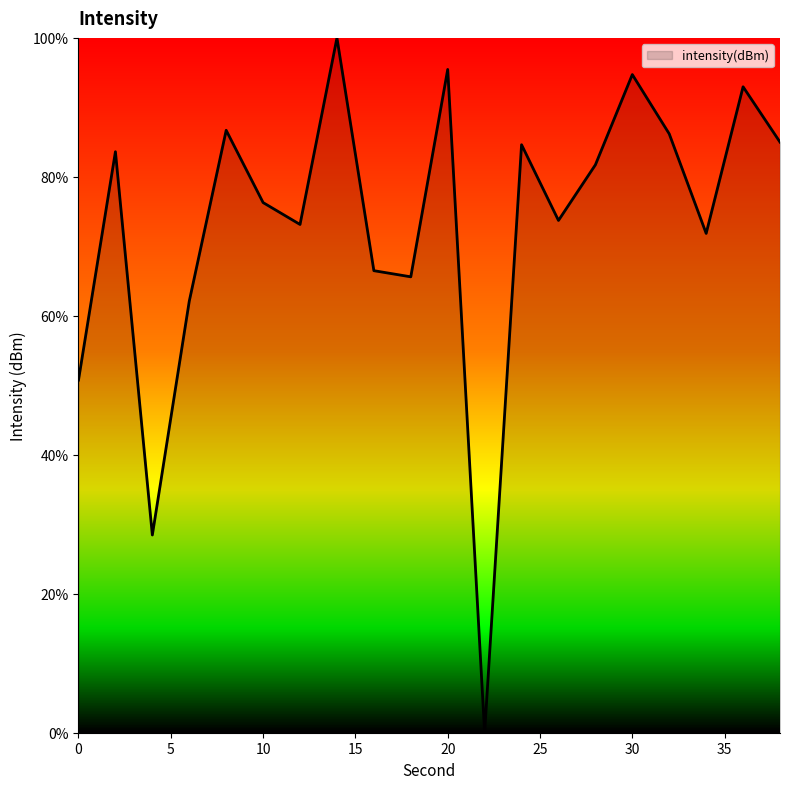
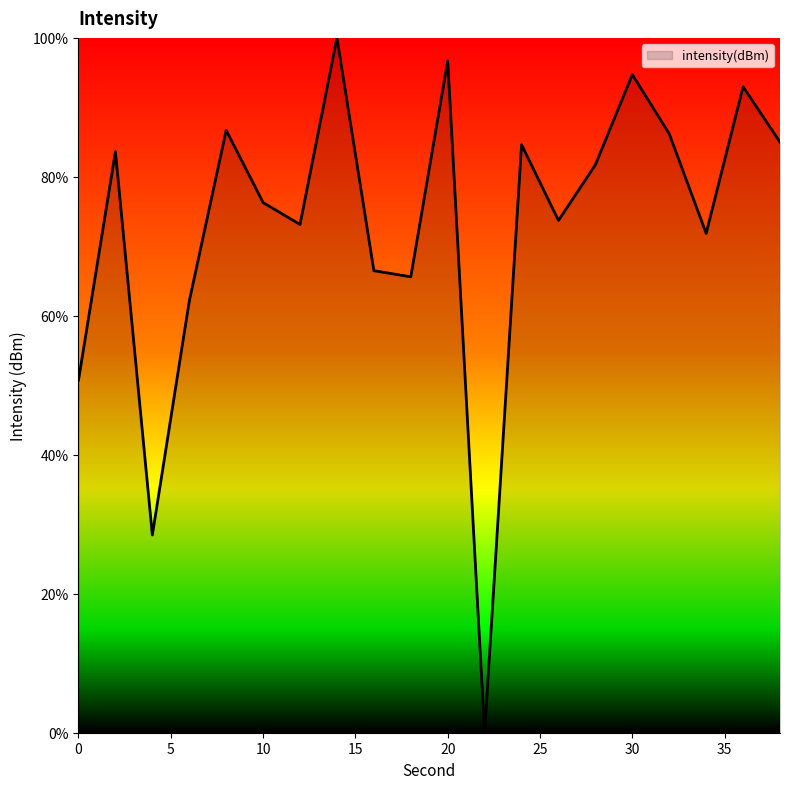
20: 95% -> 97%
